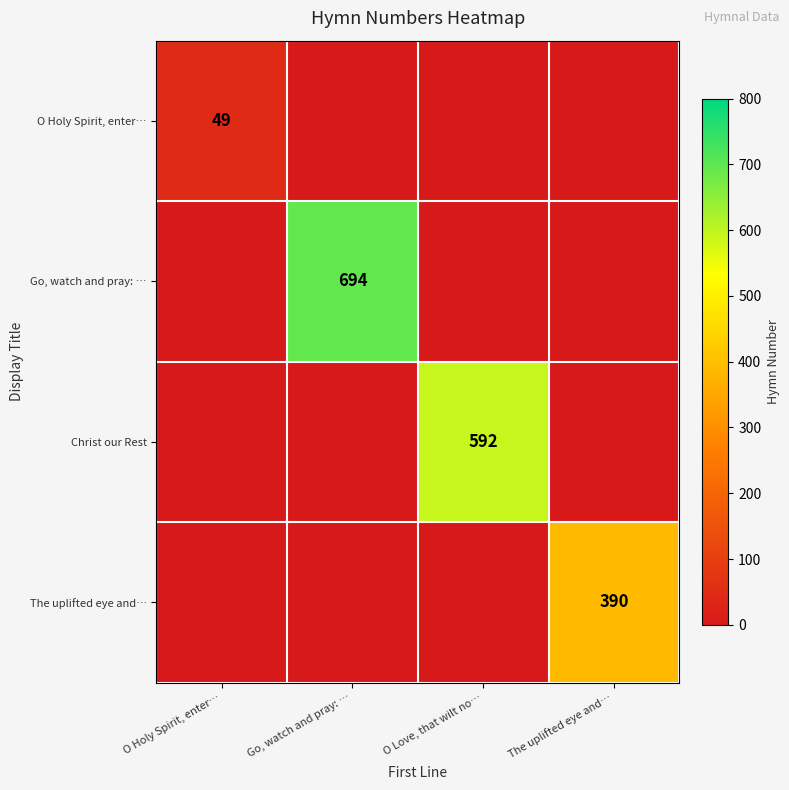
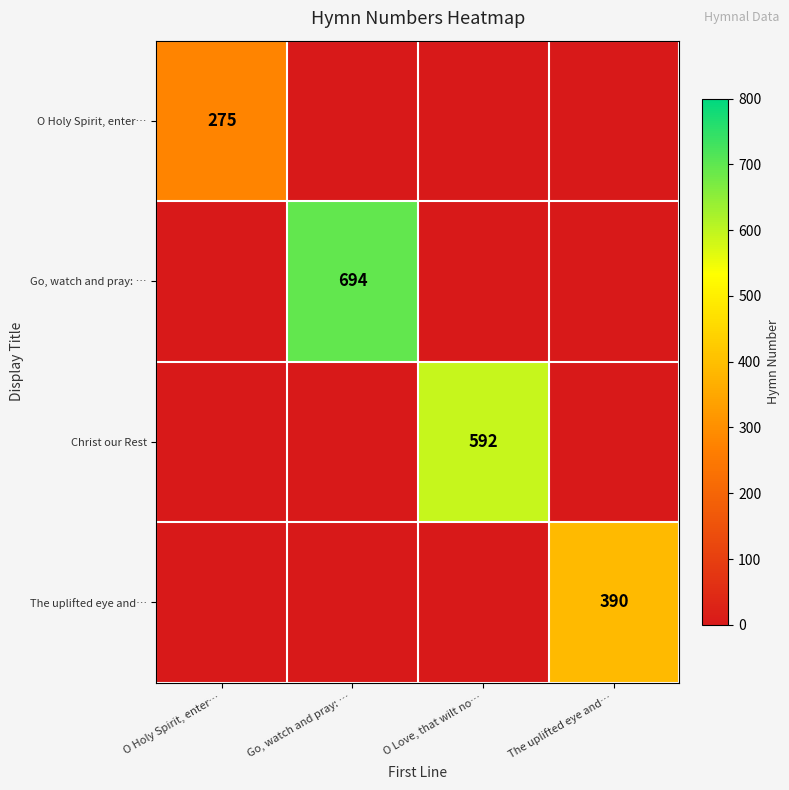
O Holy Spirit, enter…, O Holy Spirit, enter…: 49 -> 275
